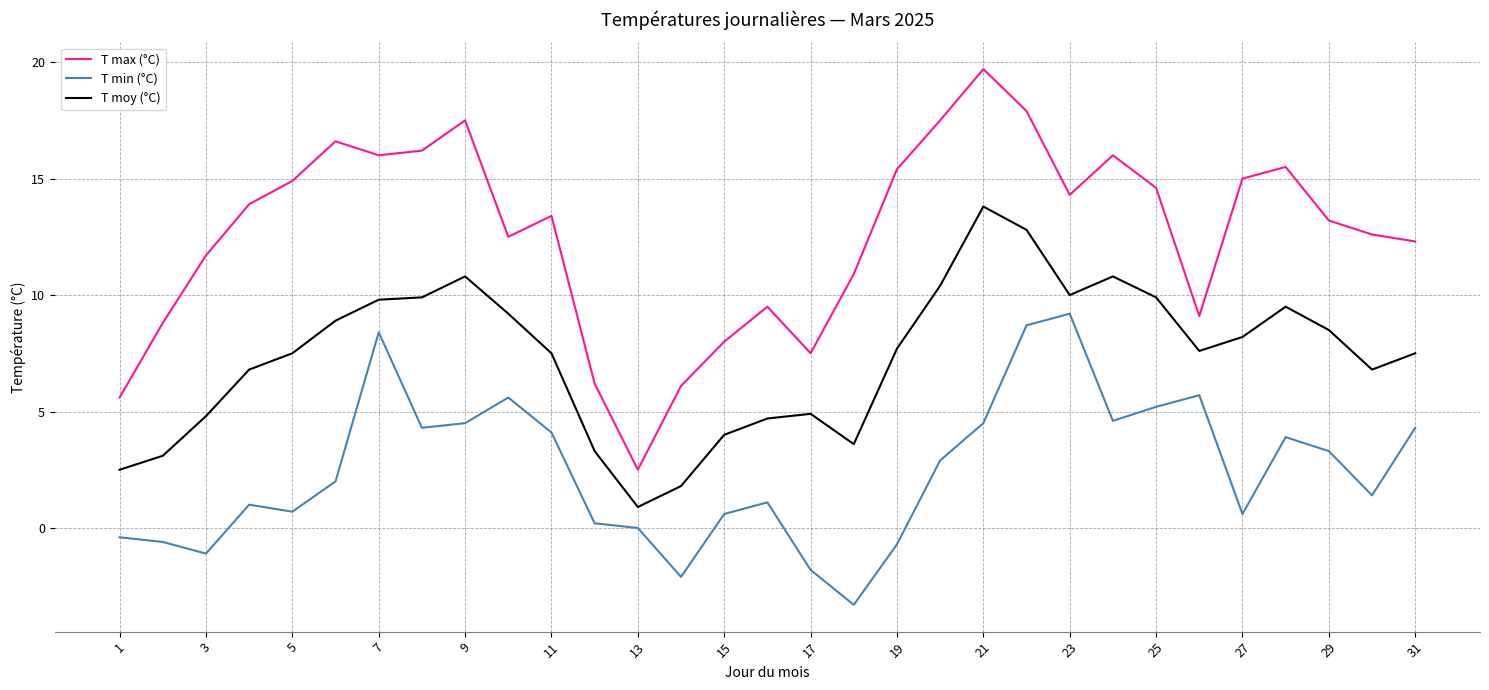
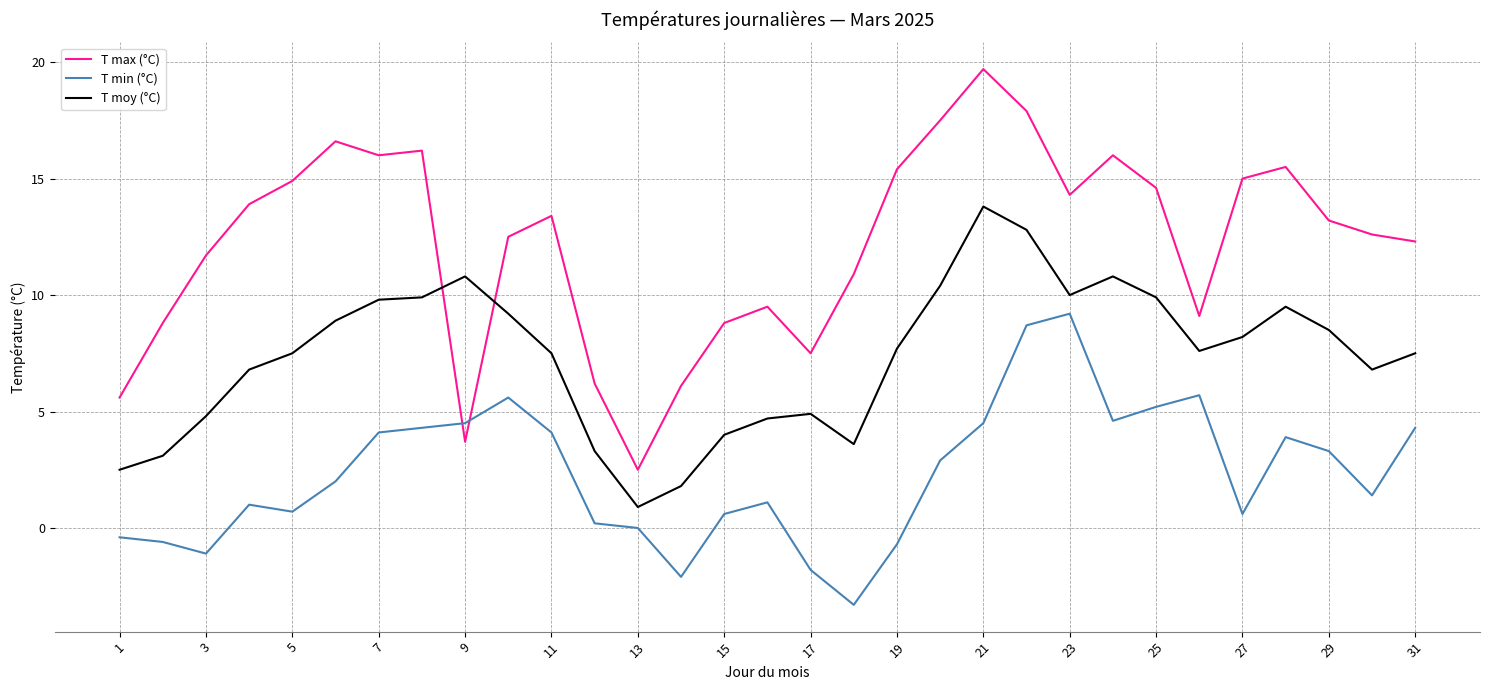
T min (°C), 7: 8.4 -> 4.1
T max (°C), 9: 17.5 -> 3.7
T max (°C), 15: 8.0 -> 8.8
